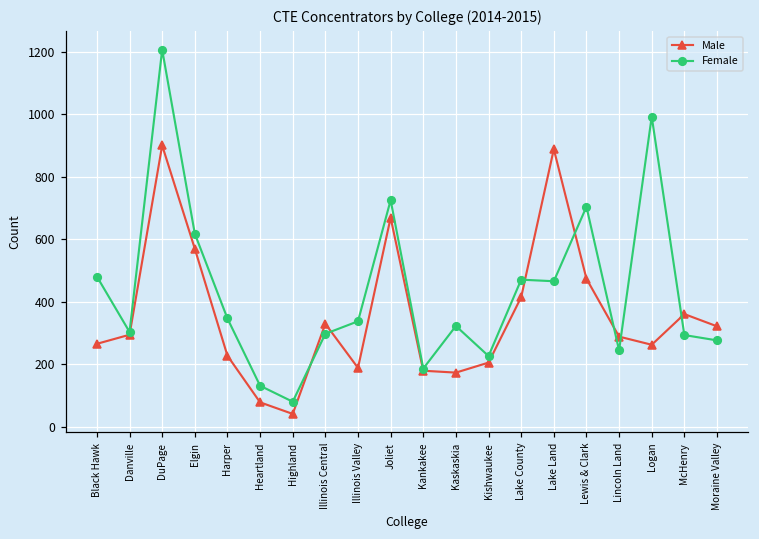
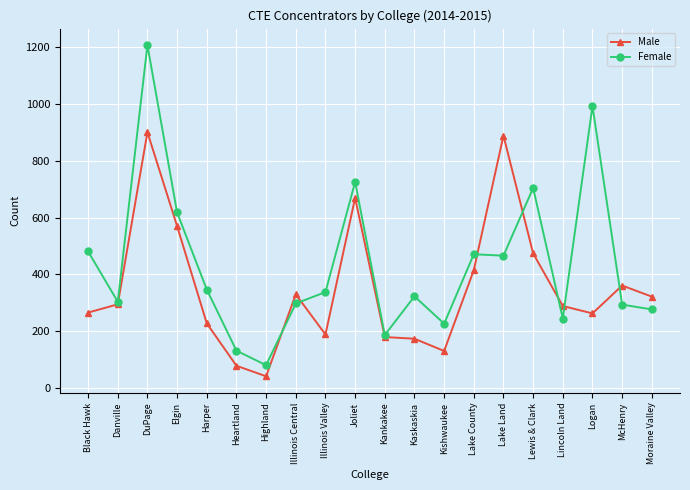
Male, Kishwaukee: 210 -> 130
